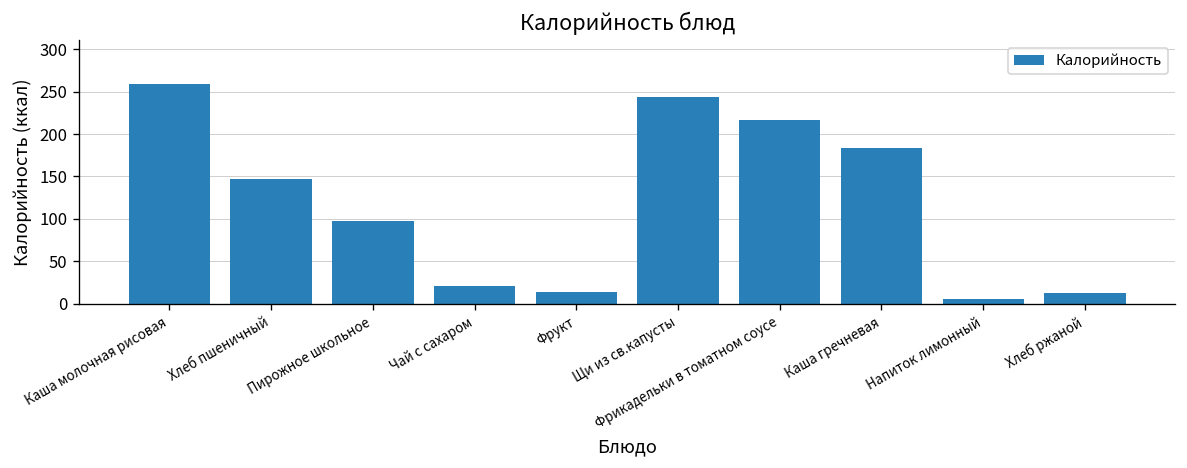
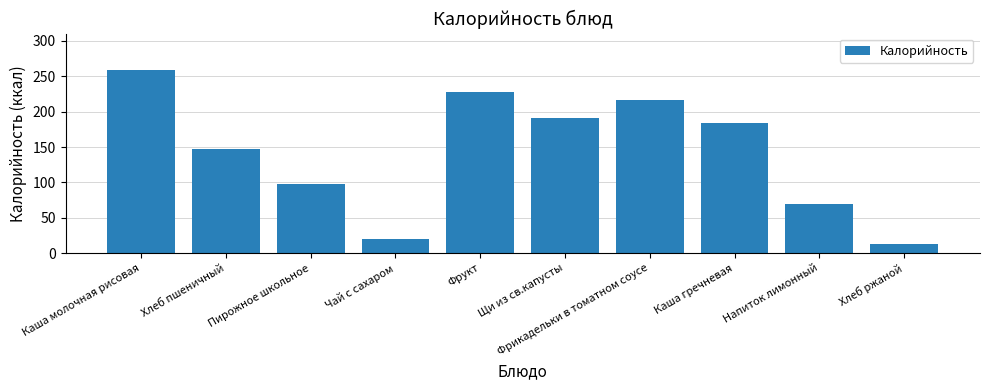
Фрукт: 10 -> 230
Щи из св.капусты: 240 -> 190
Напиток лимонный: 10 -> 70
